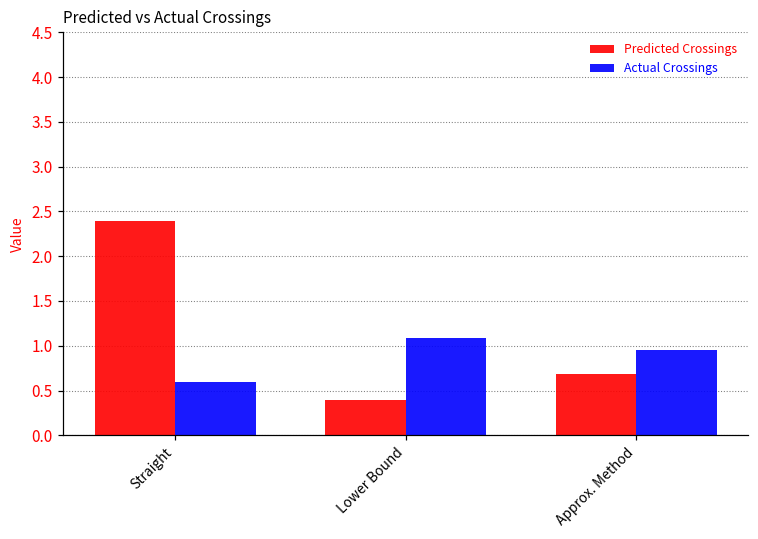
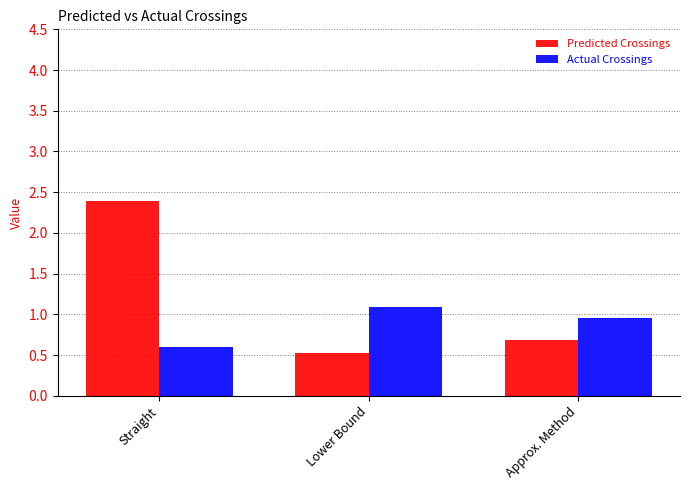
Predicted Crossings, Lower Bound: 0.4 -> 0.5
